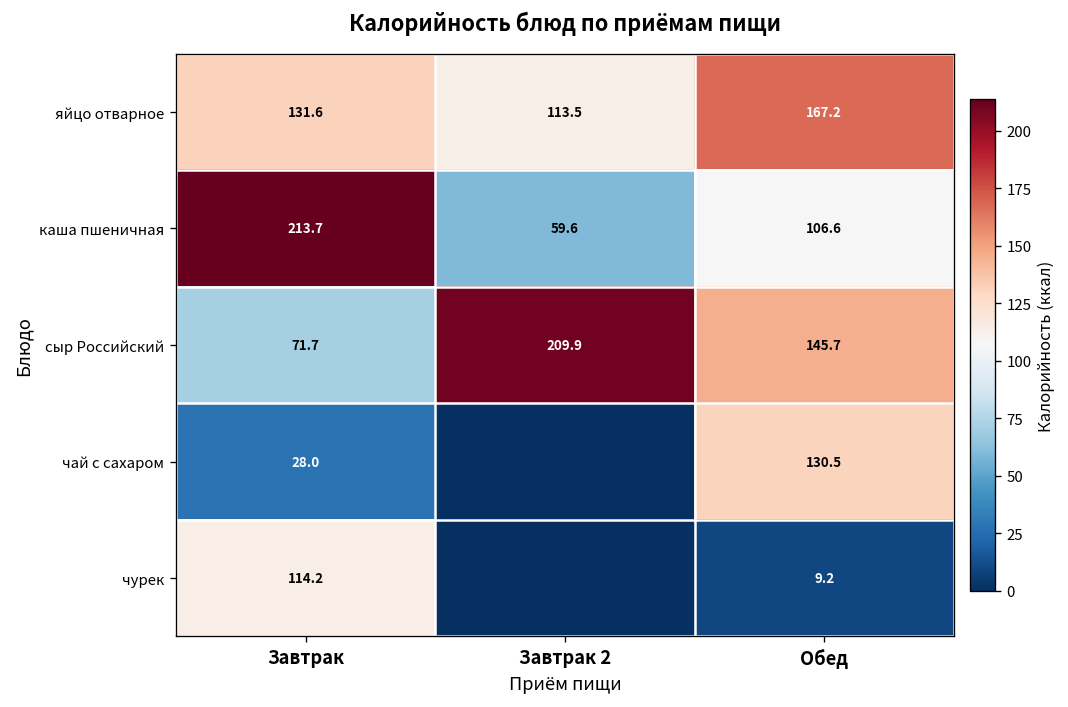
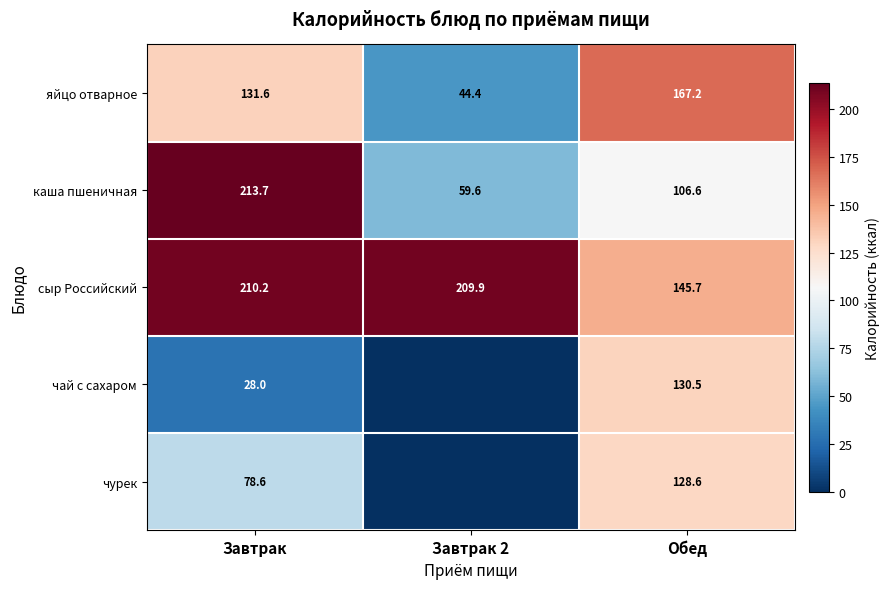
яйцо отварное, Завтрак 2: 113.5 -> 44.4
сыр Российский, Завтрак: 71.7 -> 210.2
чурек, Завтрак: 114.2 -> 78.6
чурек, Обед: 9.2 -> 128.6
